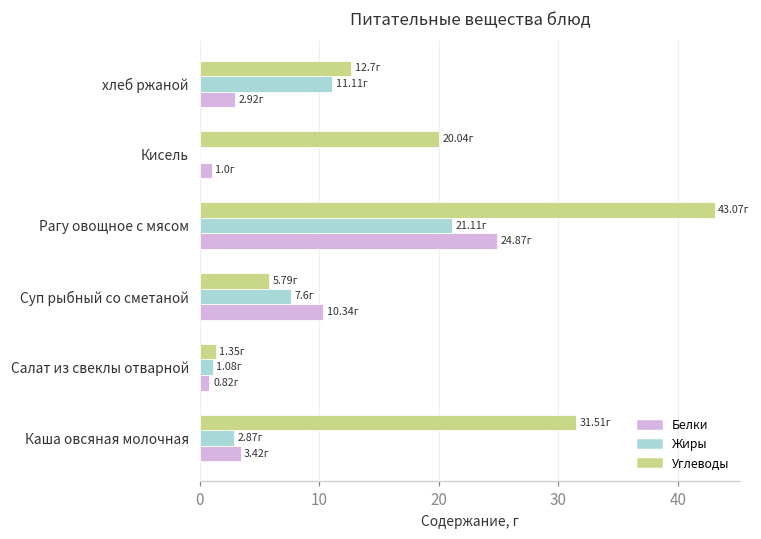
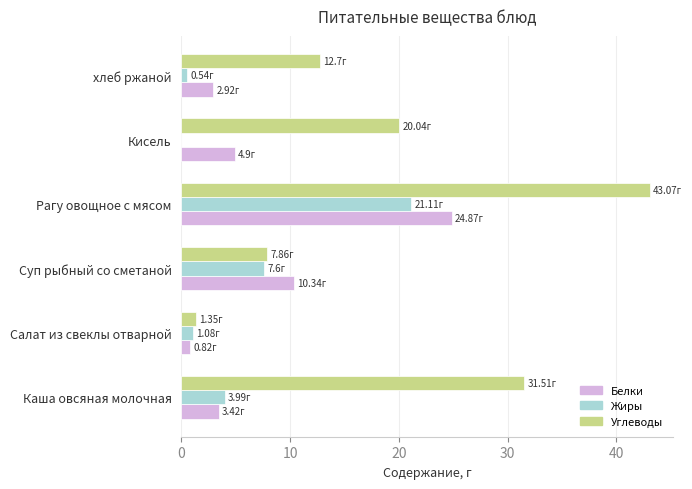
Жиры, хлеб ржаной: 11.11г -> 0.54г
Белки, Кисель: 1.0г -> 4.9г
Углеводы, Суп рыбный со сметаной: 5.79г -> 7.86г
Жиры, Каша овсяная молочная: 2.87г -> 3.99г
